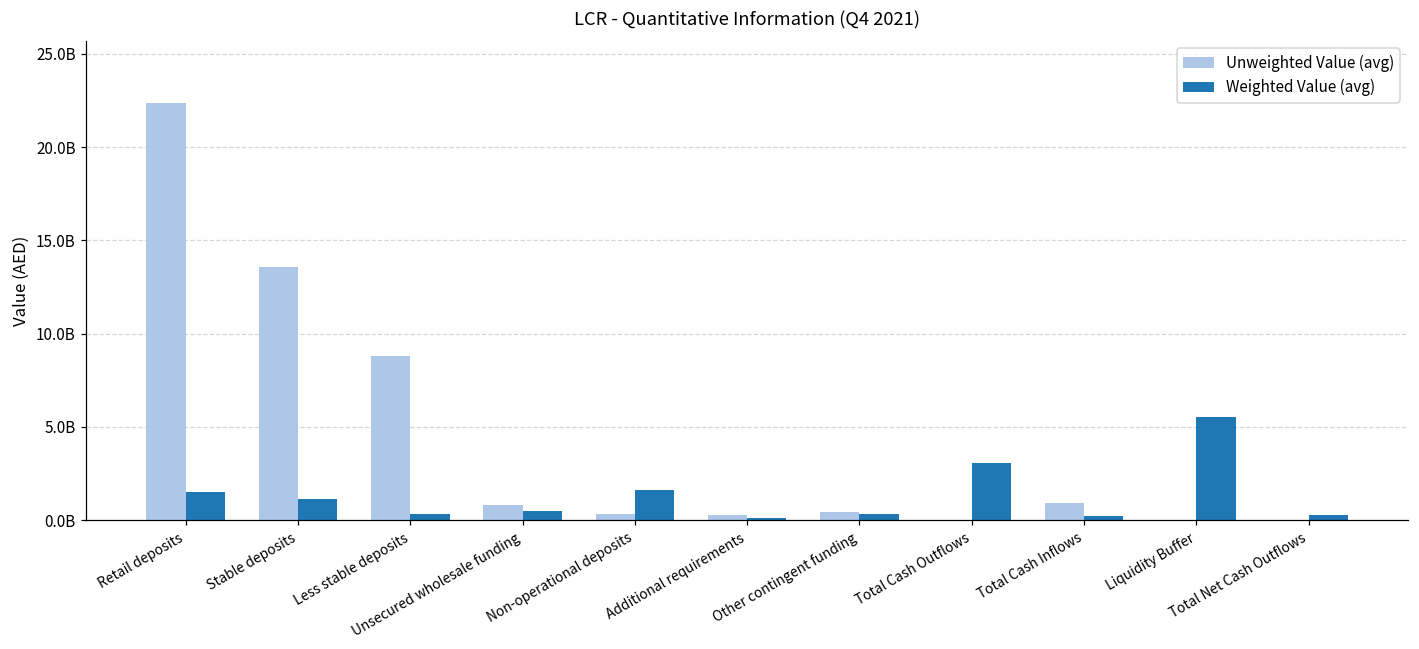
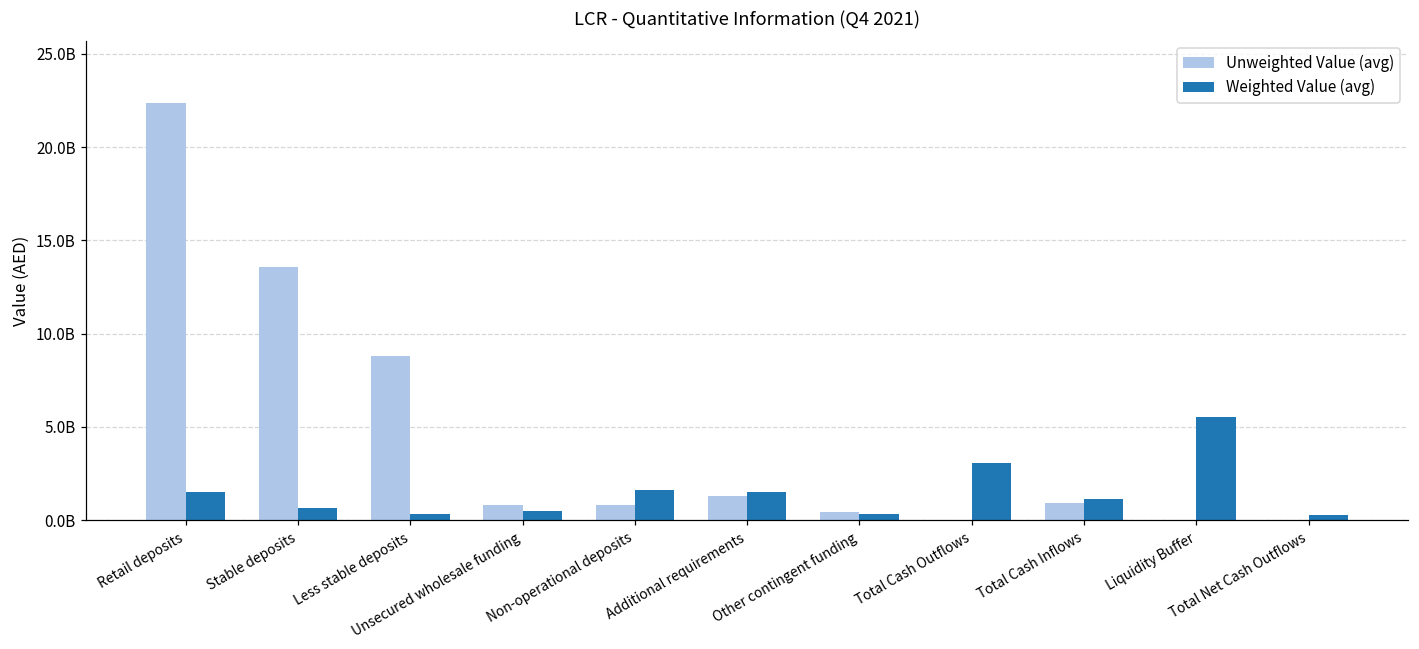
Weighted Value (avg), Stable deposits: 1200000000 -> 700000000
Unweighted Value (avg), Non-operational deposits: 300000000 -> 800000000
Unweighted Value (avg), Additional requirements: 300000000 -> 1300000000
Weighted Value (avg), Additional requirements: 100000000 -> 1500000000
Weighted Value (avg), Total Cash Inflows: 200000000 -> 1100000000
